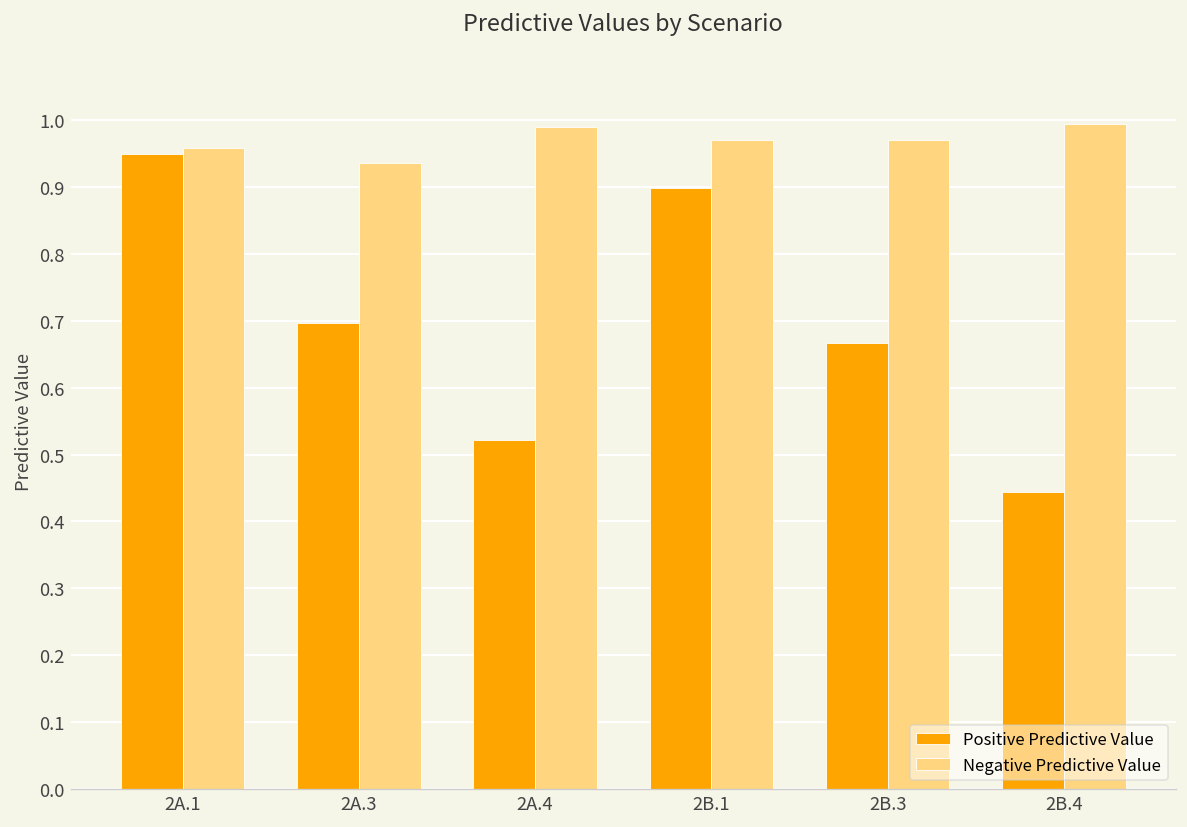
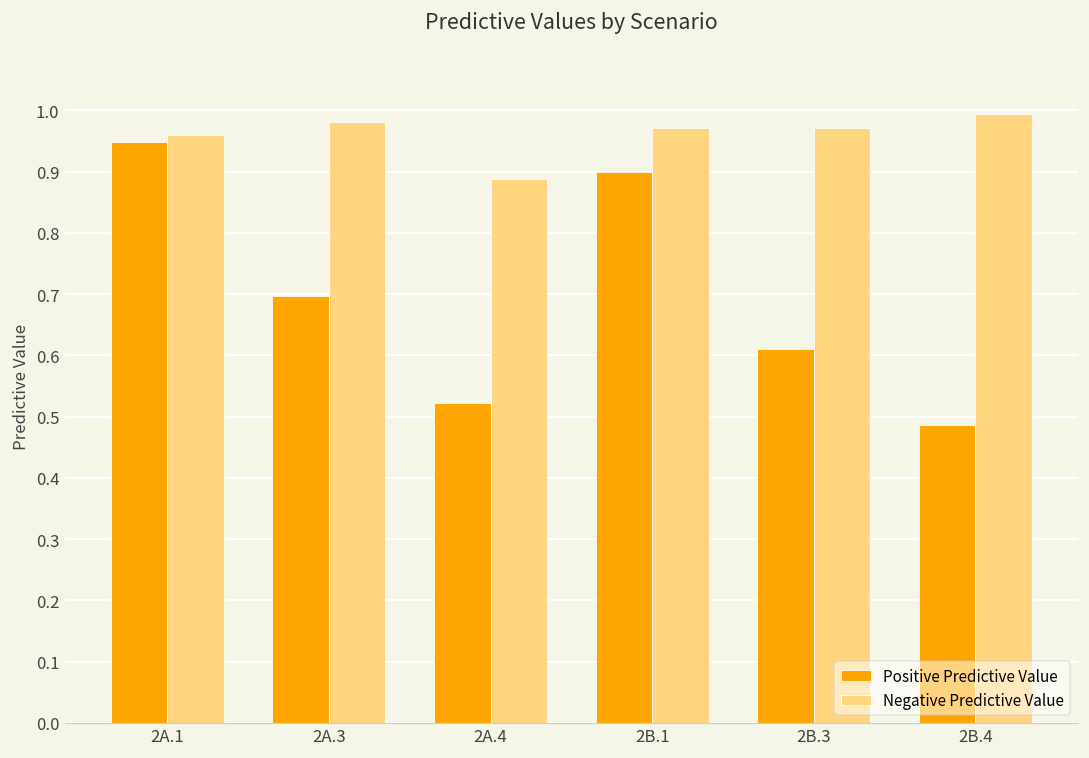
Negative Predictive Value, 2A.3: 0.94 -> 0.98
Negative Predictive Value, 2A.4: 0.99 -> 0.89
Positive Predictive Value, 2B.3: 0.67 -> 0.61
Positive Predictive Value, 2B.4: 0.44 -> 0.49
